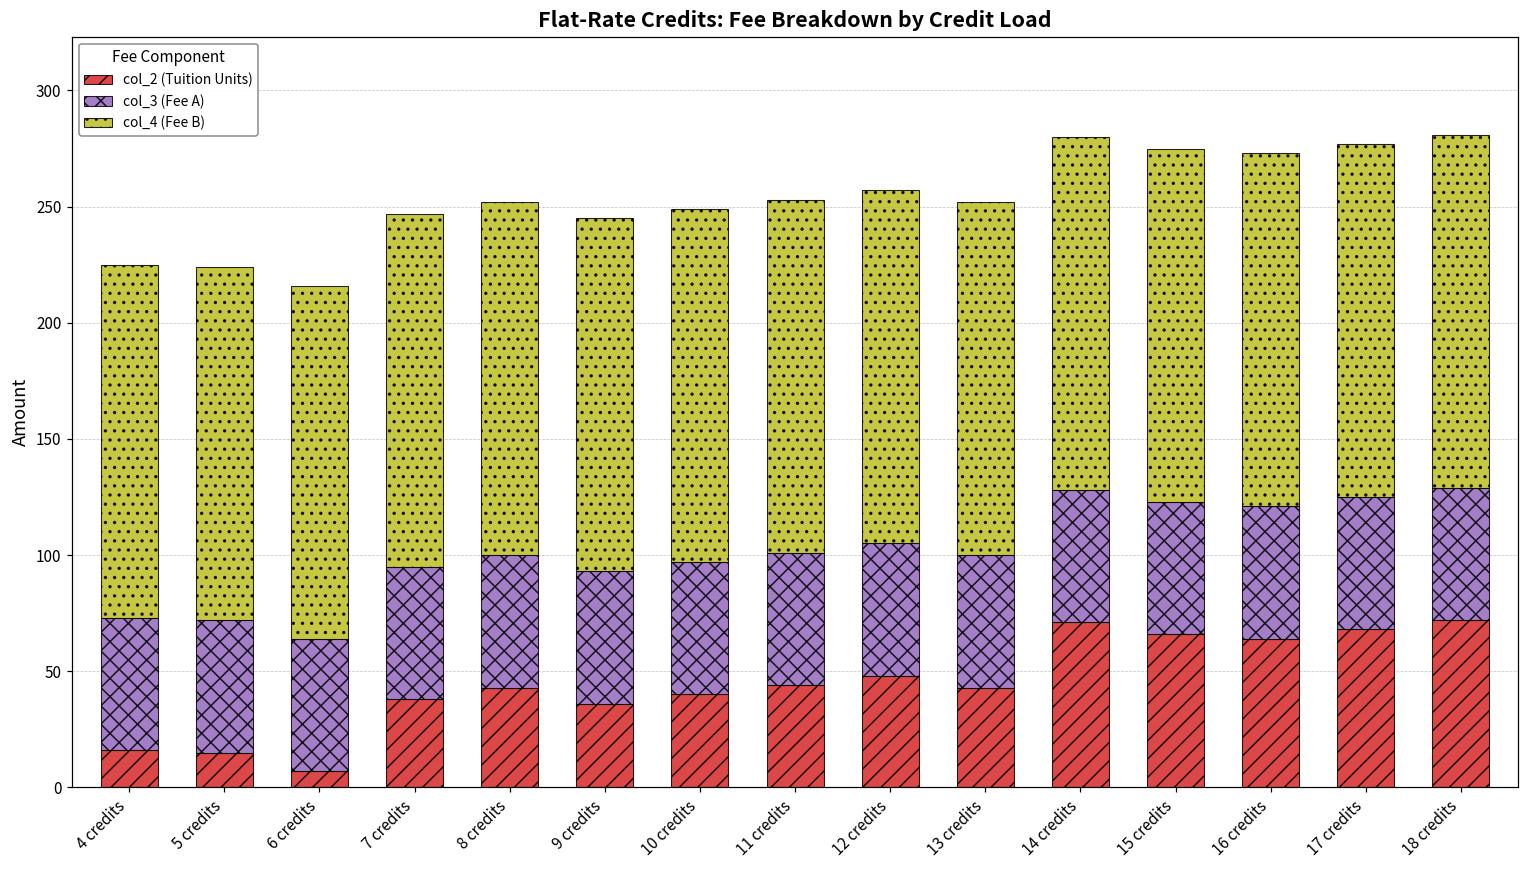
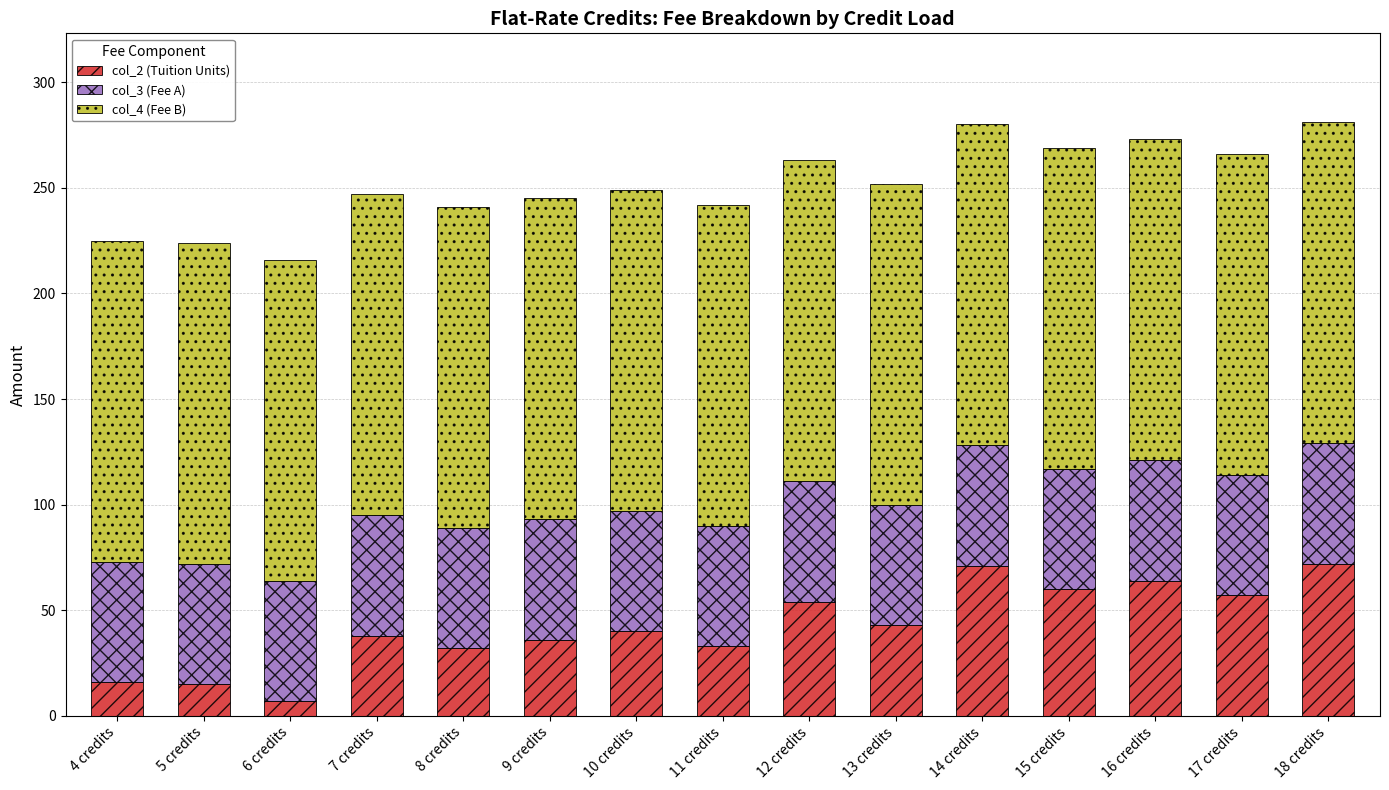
col_2 (Tuition Units), 8 credits: 43 -> 32
col_2 (Tuition Units), 11 credits: 44 -> 33
col_2 (Tuition Units), 12 credits: 48 -> 54
col_2 (Tuition Units), 15 credits: 66 -> 60
col_2 (Tuition Units), 17 credits: 68 -> 57
